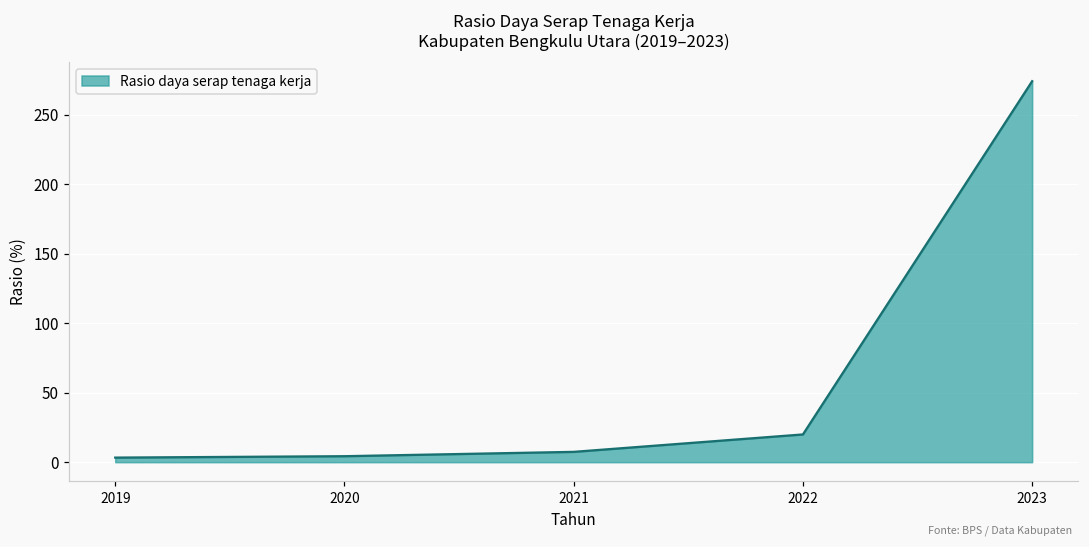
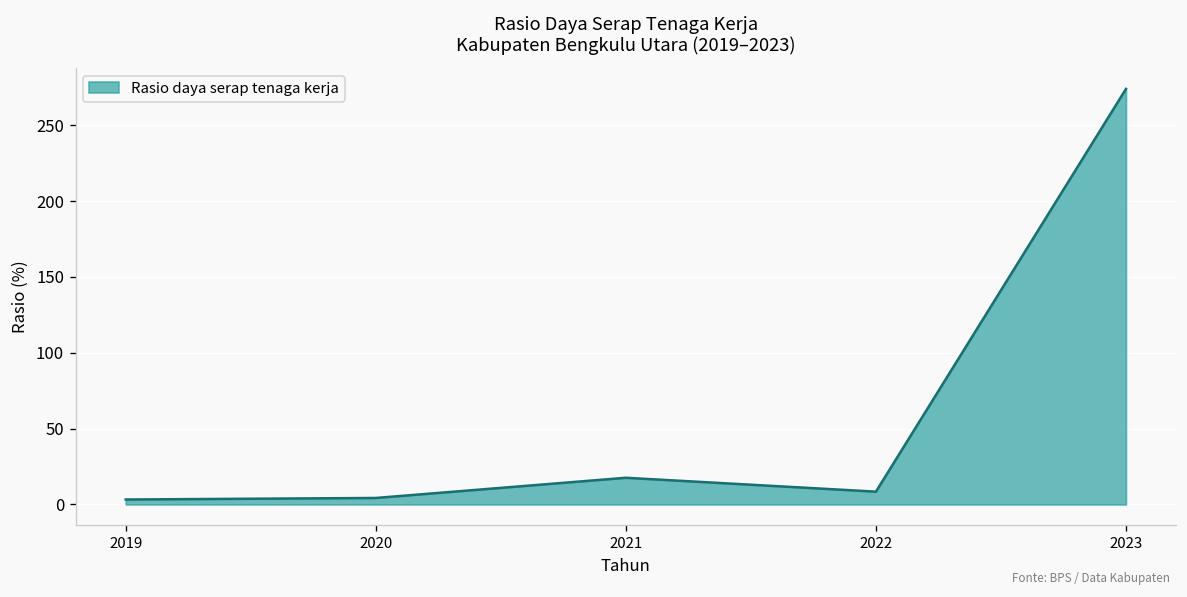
2021: 7 -> 18
2022: 20 -> 8
